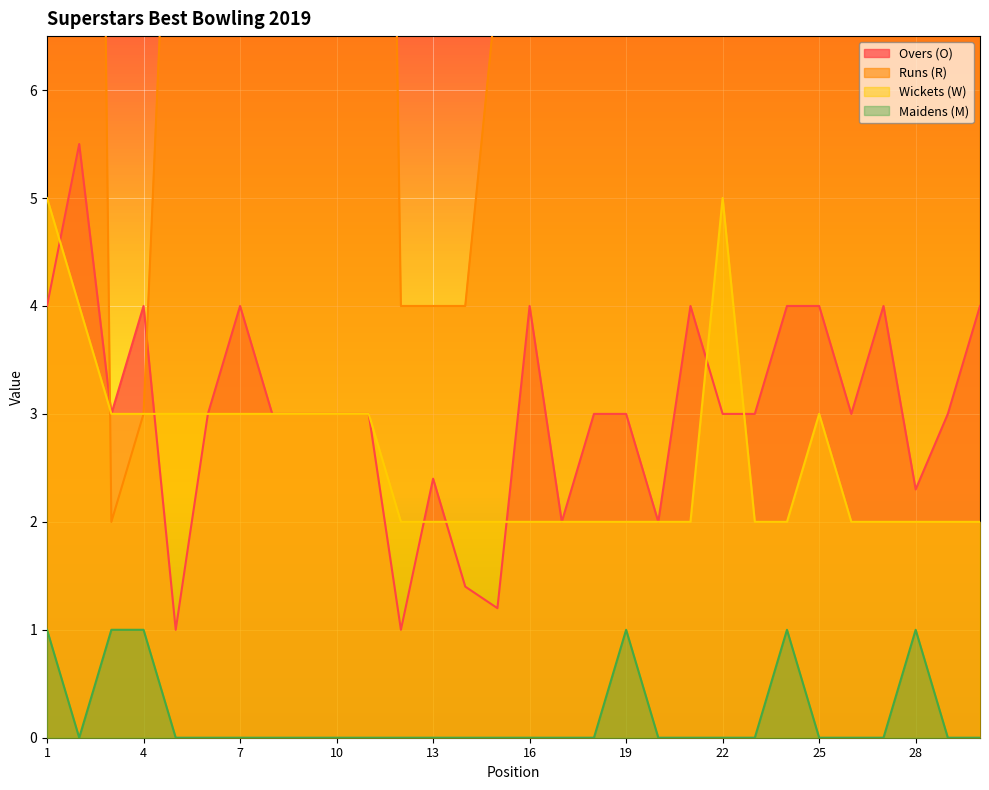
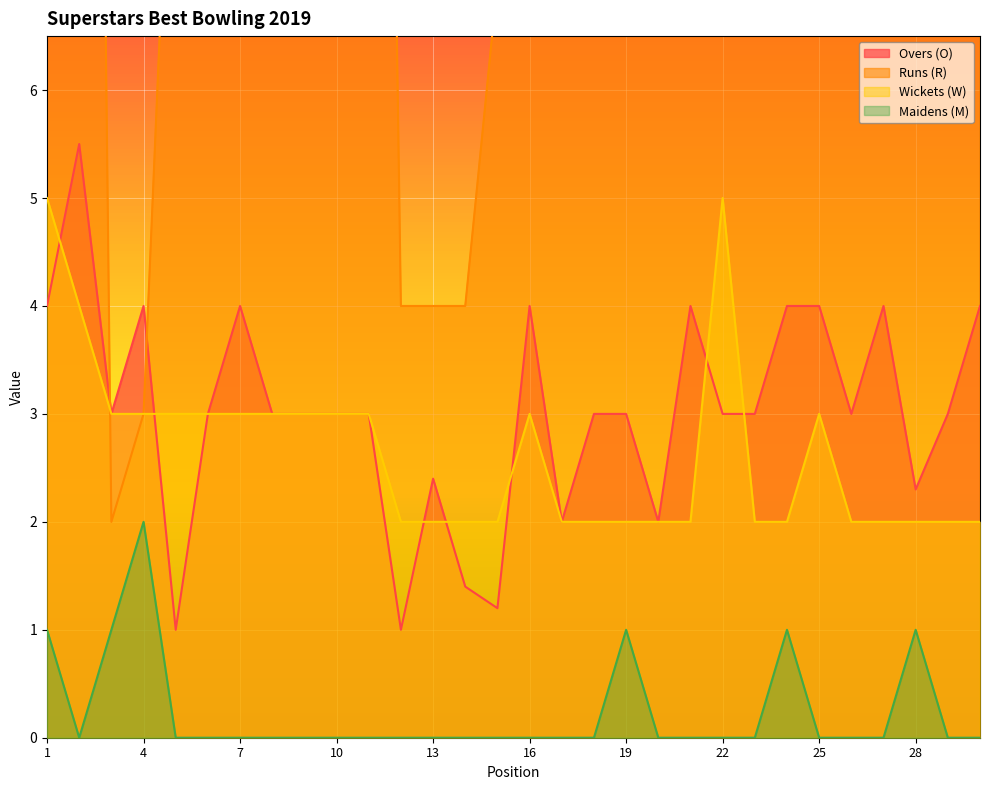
Maidens (M), 4: 1 -> 2
Wickets (W), 16: 2 -> 3
